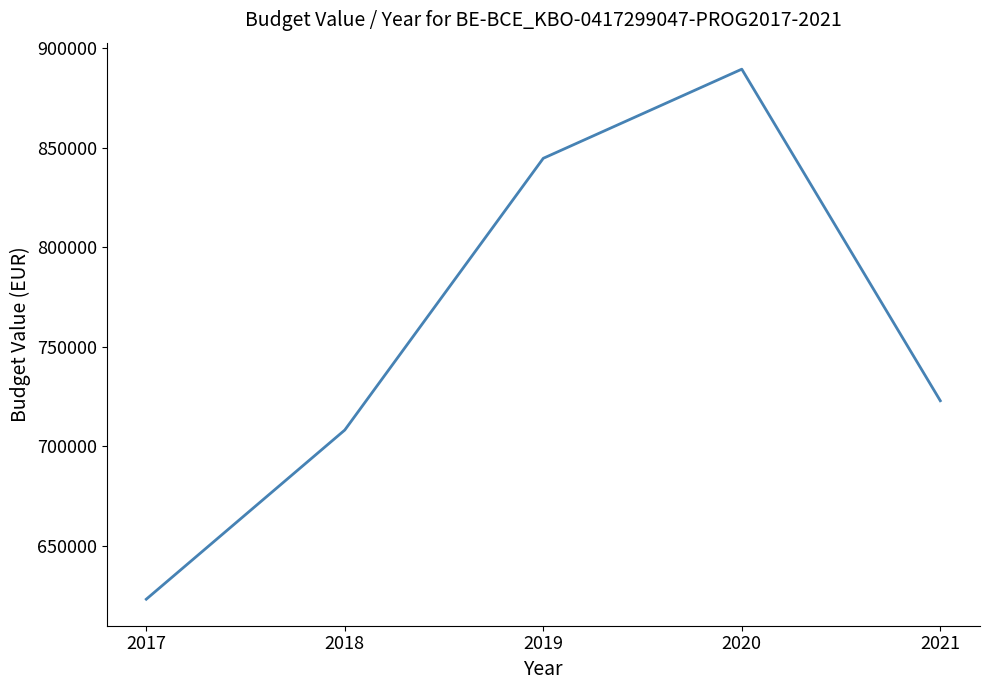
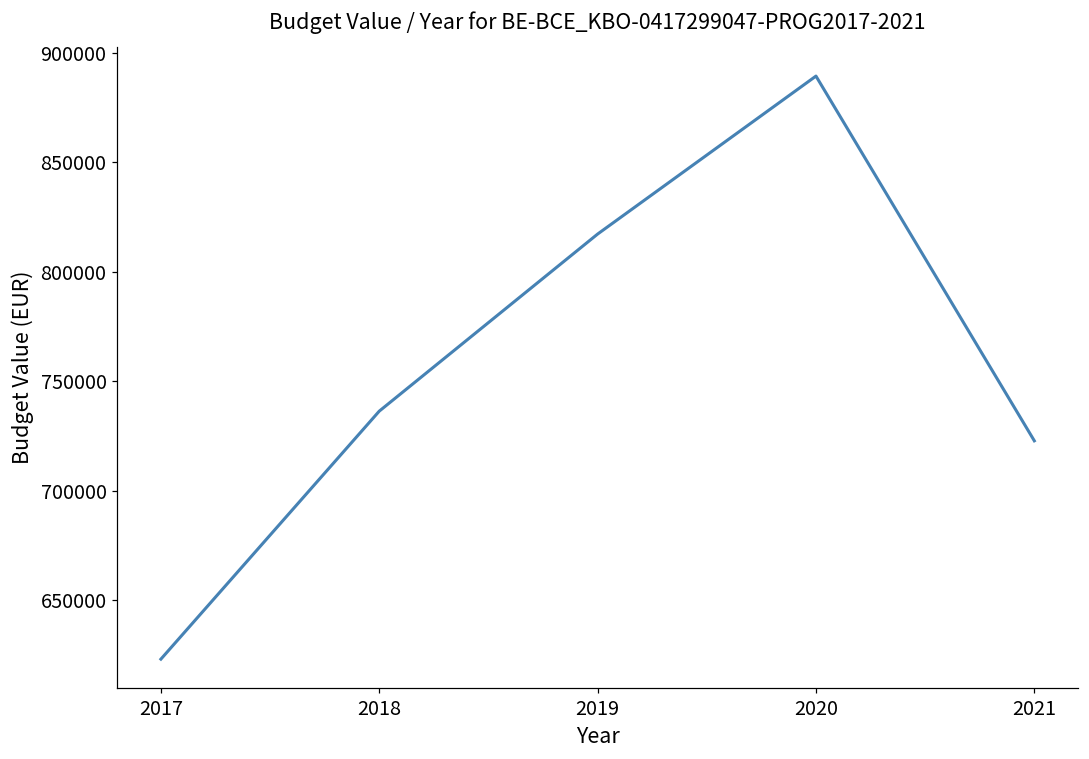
2018: 708000 -> 736000
2019: 845000 -> 817000
